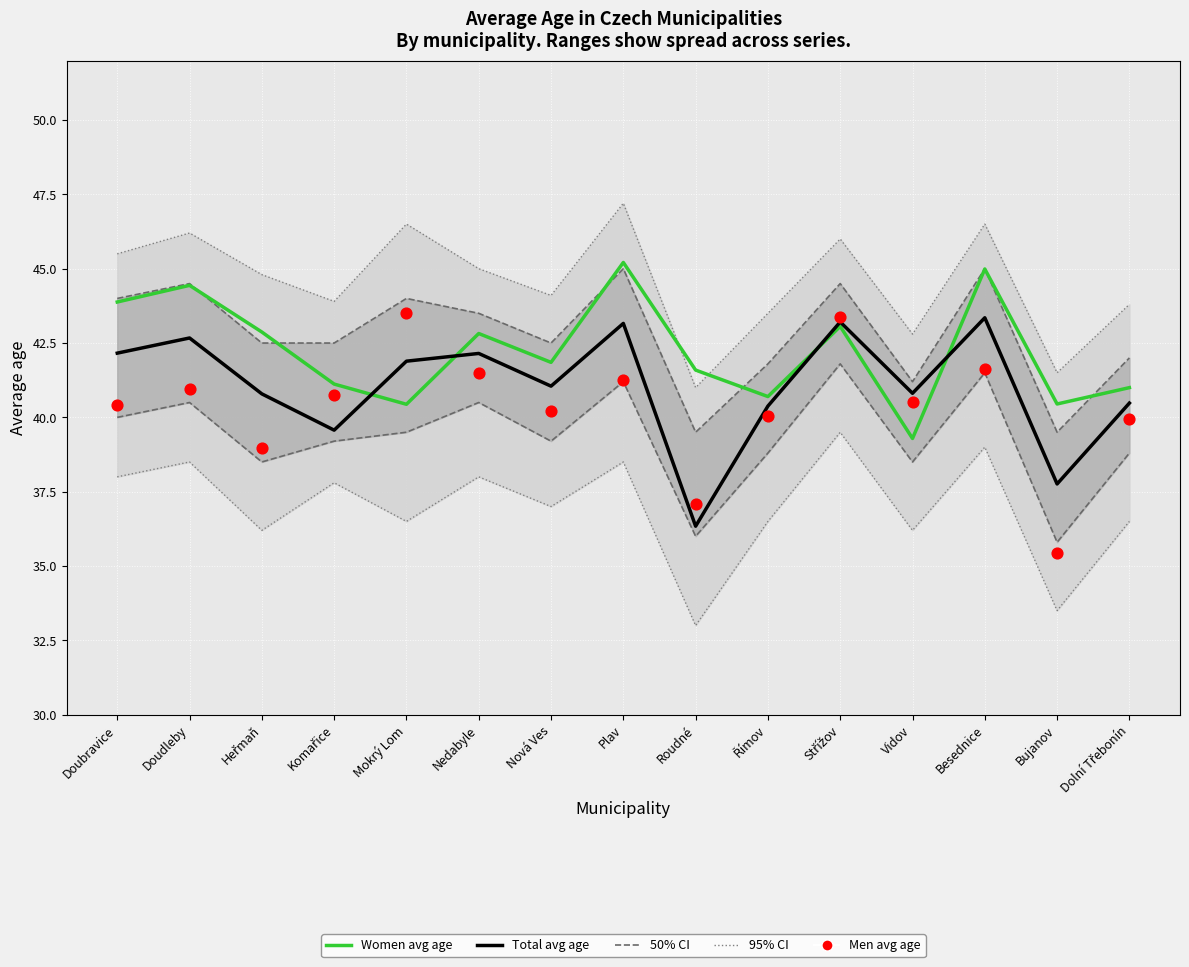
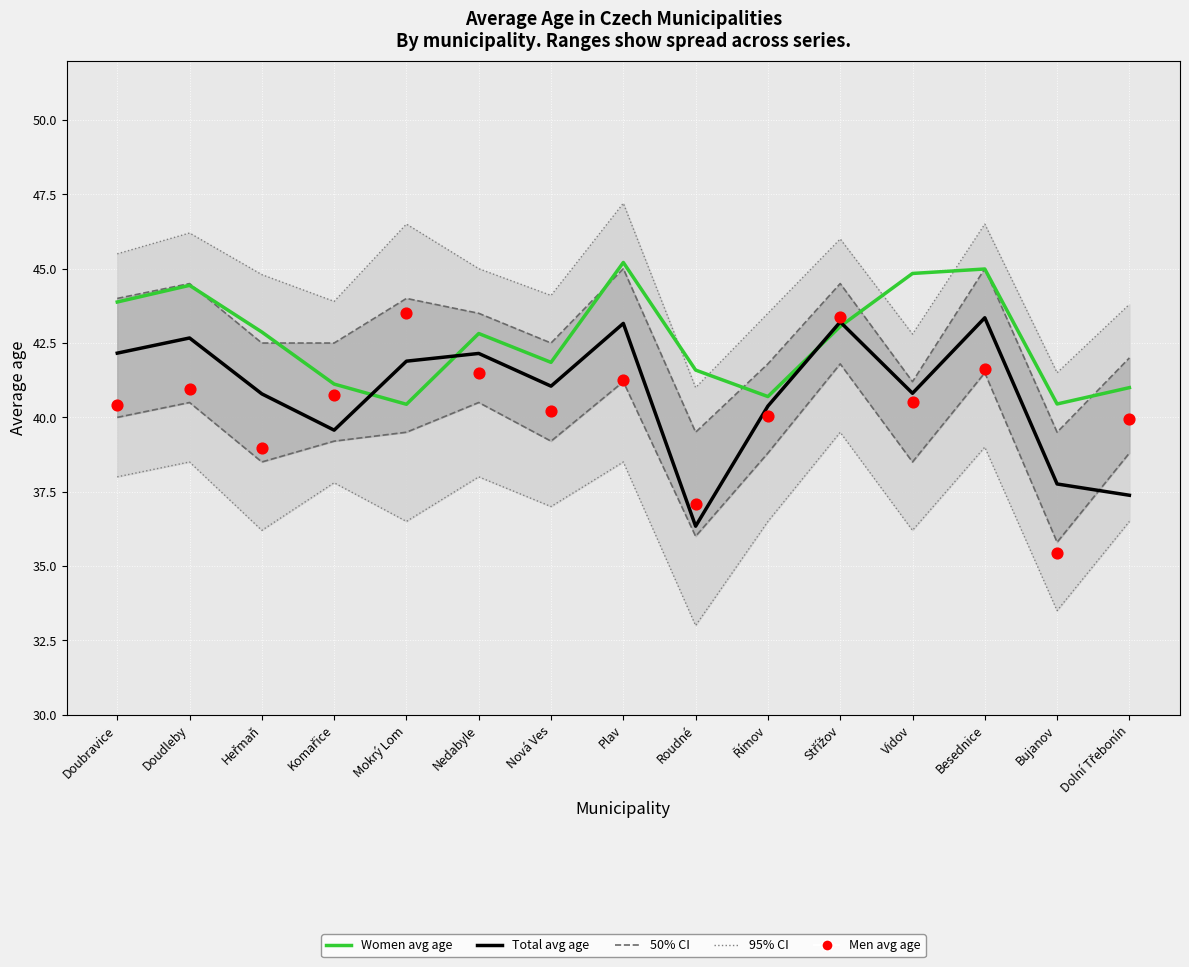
Women avg age, Vidov: 39.3 -> 44.8
Total avg age, Dolní Třebonín: 40.5 -> 37.4
